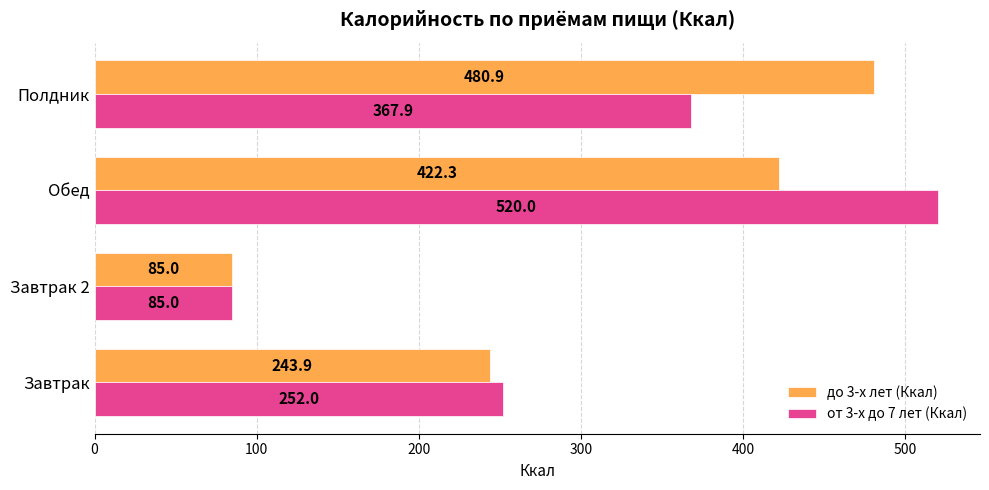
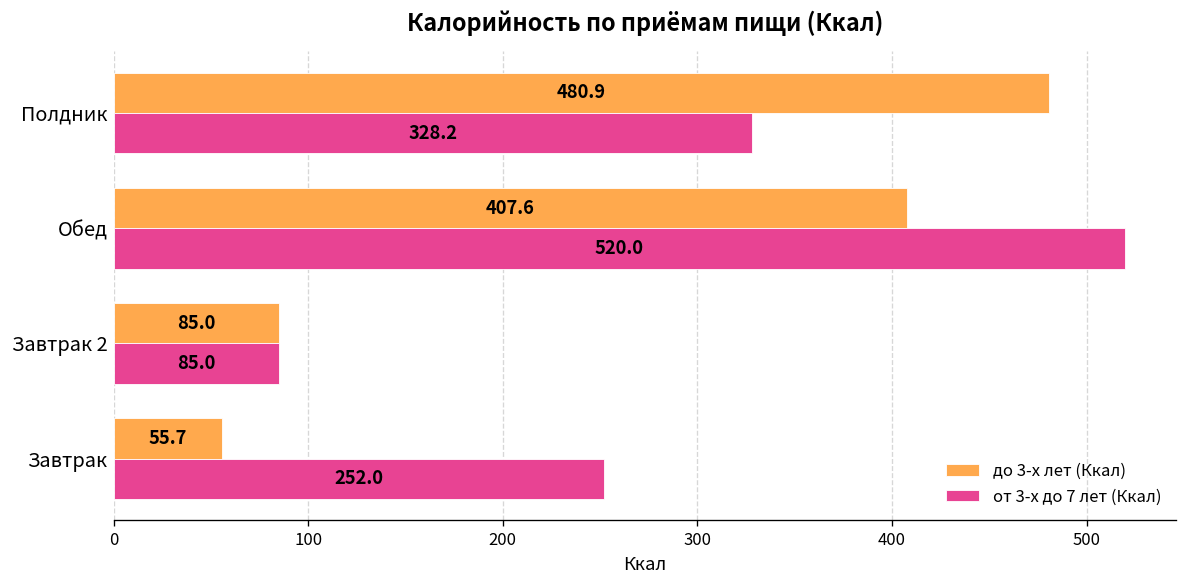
от 3-х до 7 лет (Ккал), Полдник: 367.9 -> 328.2
до 3-х лет (Ккал), Обед: 422.3 -> 407.6
до 3-х лет (Ккал), Завтрак: 243.9 -> 55.7
